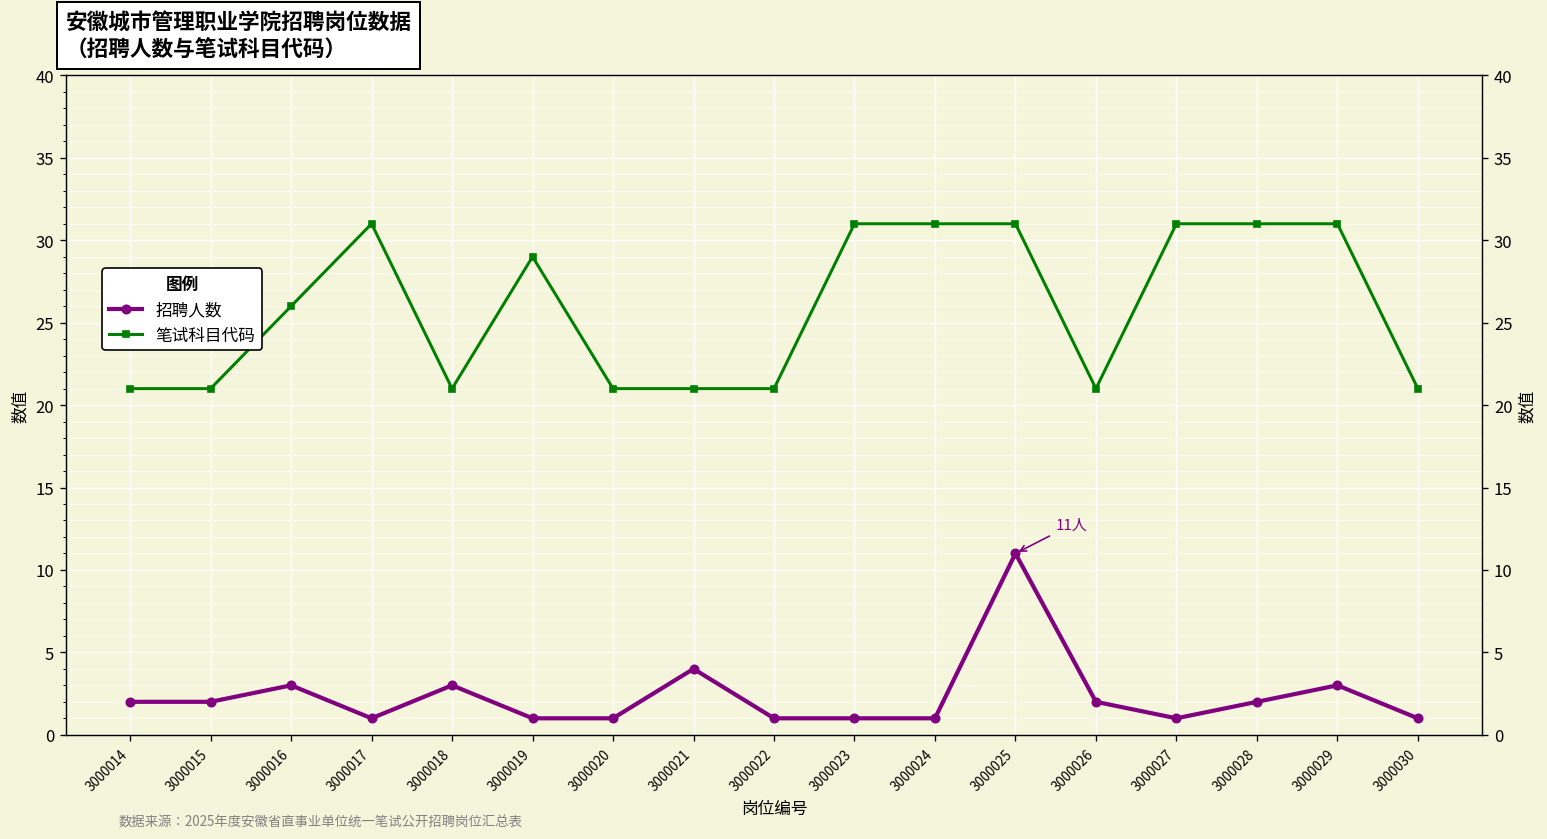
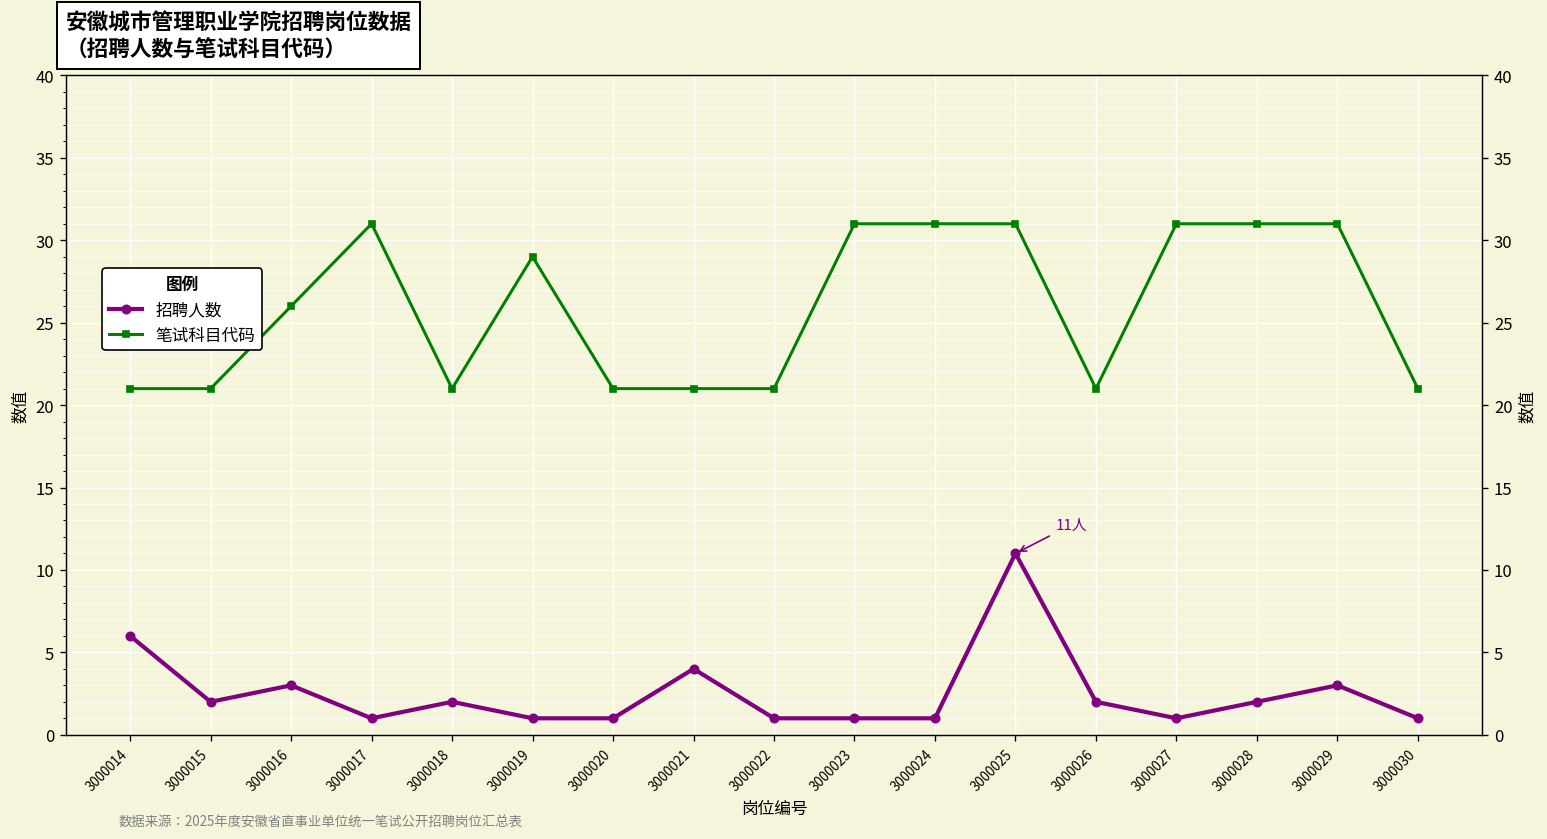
招聘人数, 3000014: 2 -> 6
招聘人数, 3000018: 3 -> 2
